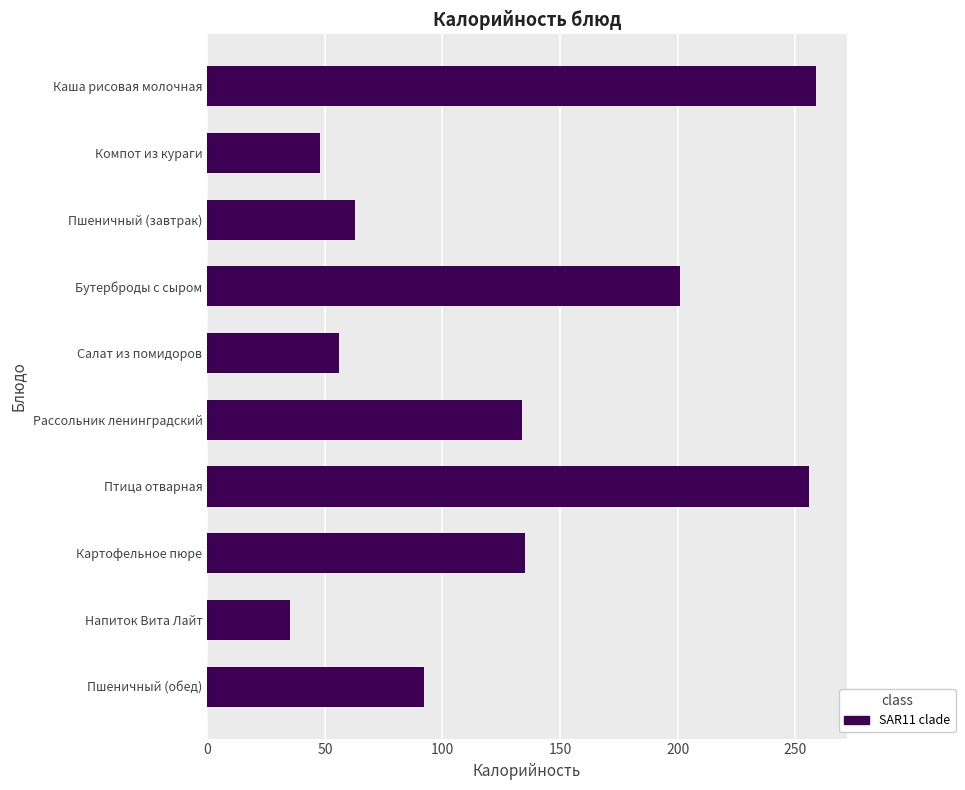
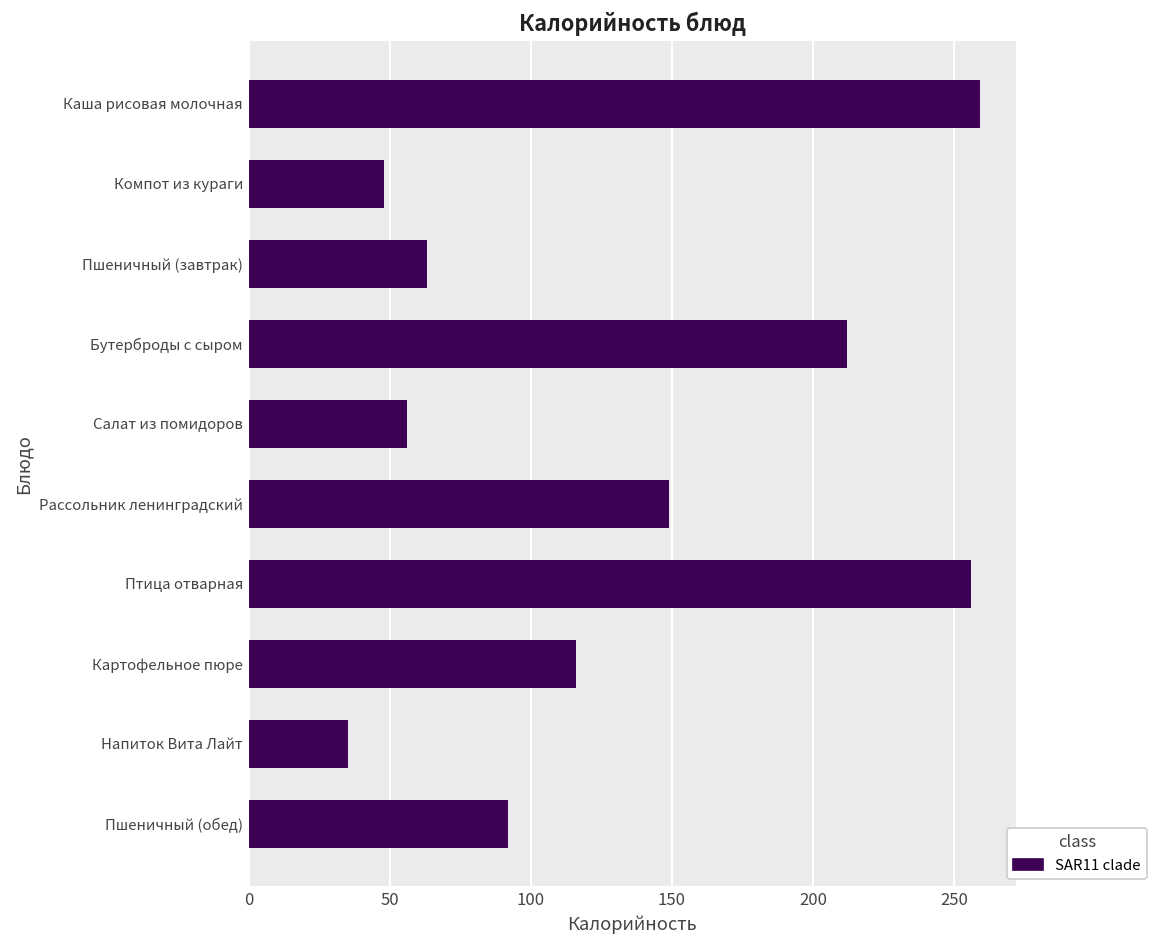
Бутерброды с сыром: 201 -> 212
Рассольник ленинградский: 134 -> 149
Картофельное пюре: 135 -> 116
